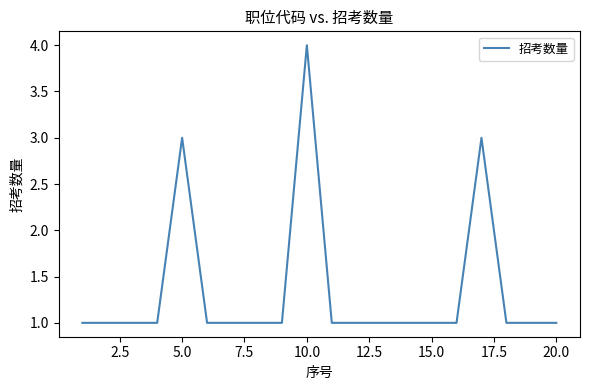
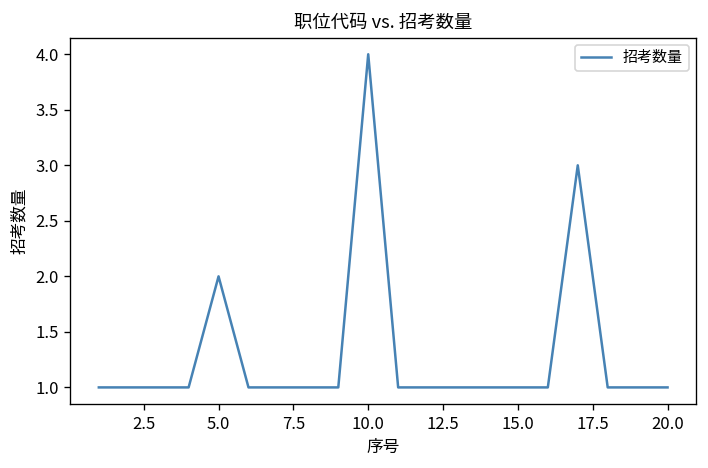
5.0: 3 -> 2
